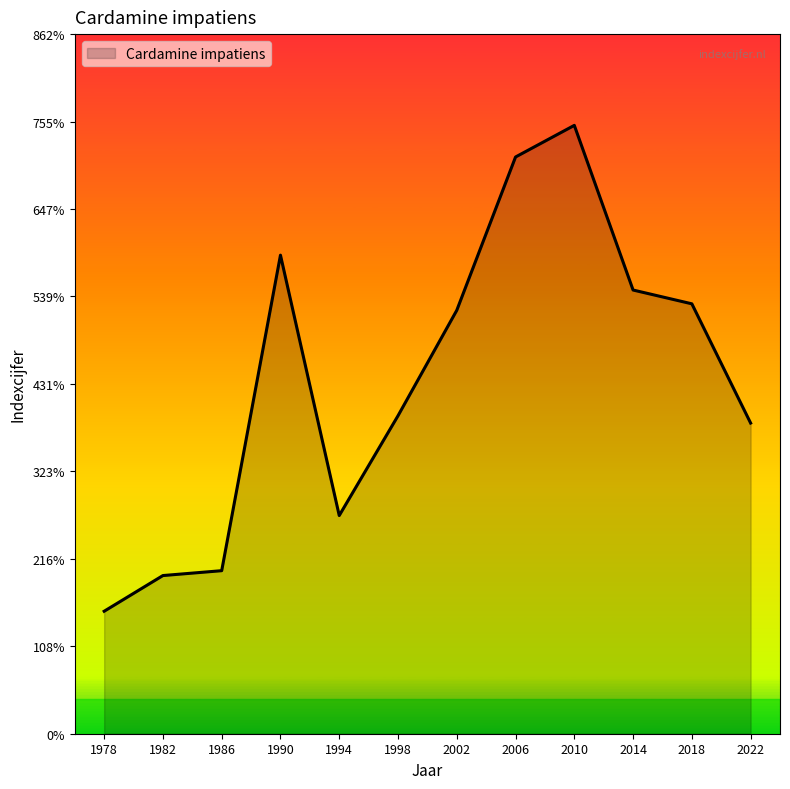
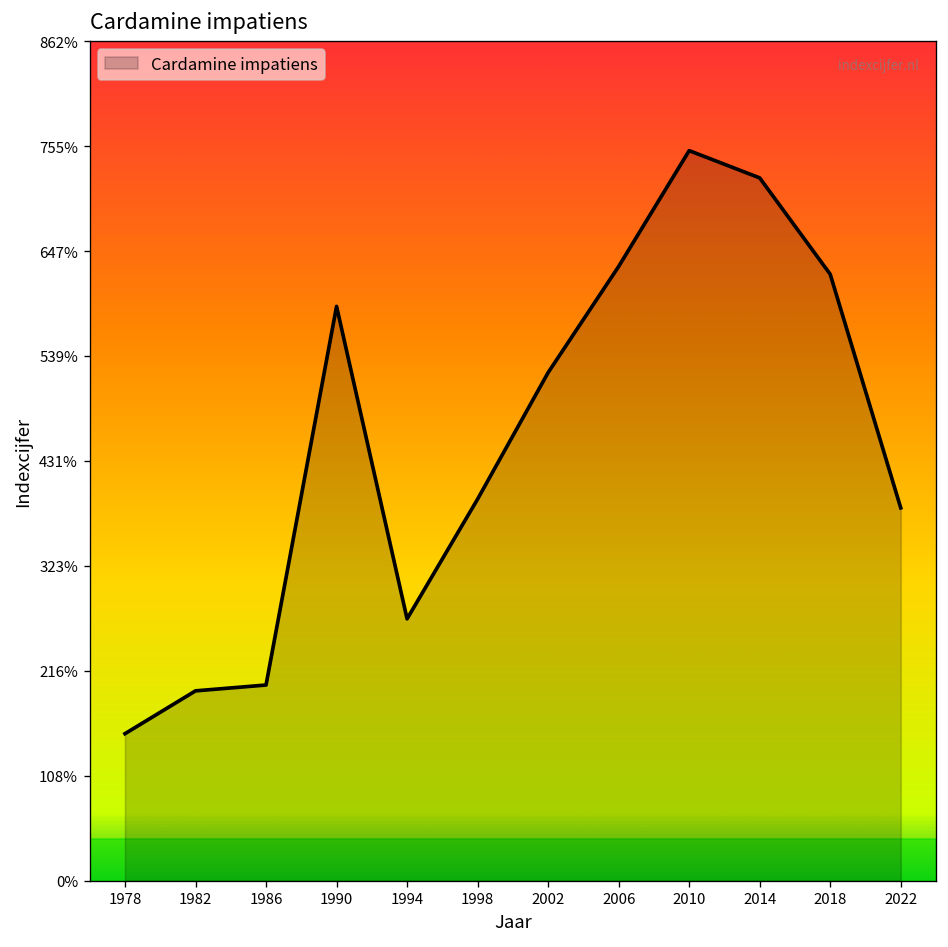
2006: 710% -> 630%
2014: 550% -> 720%
2018: 530% -> 620%
